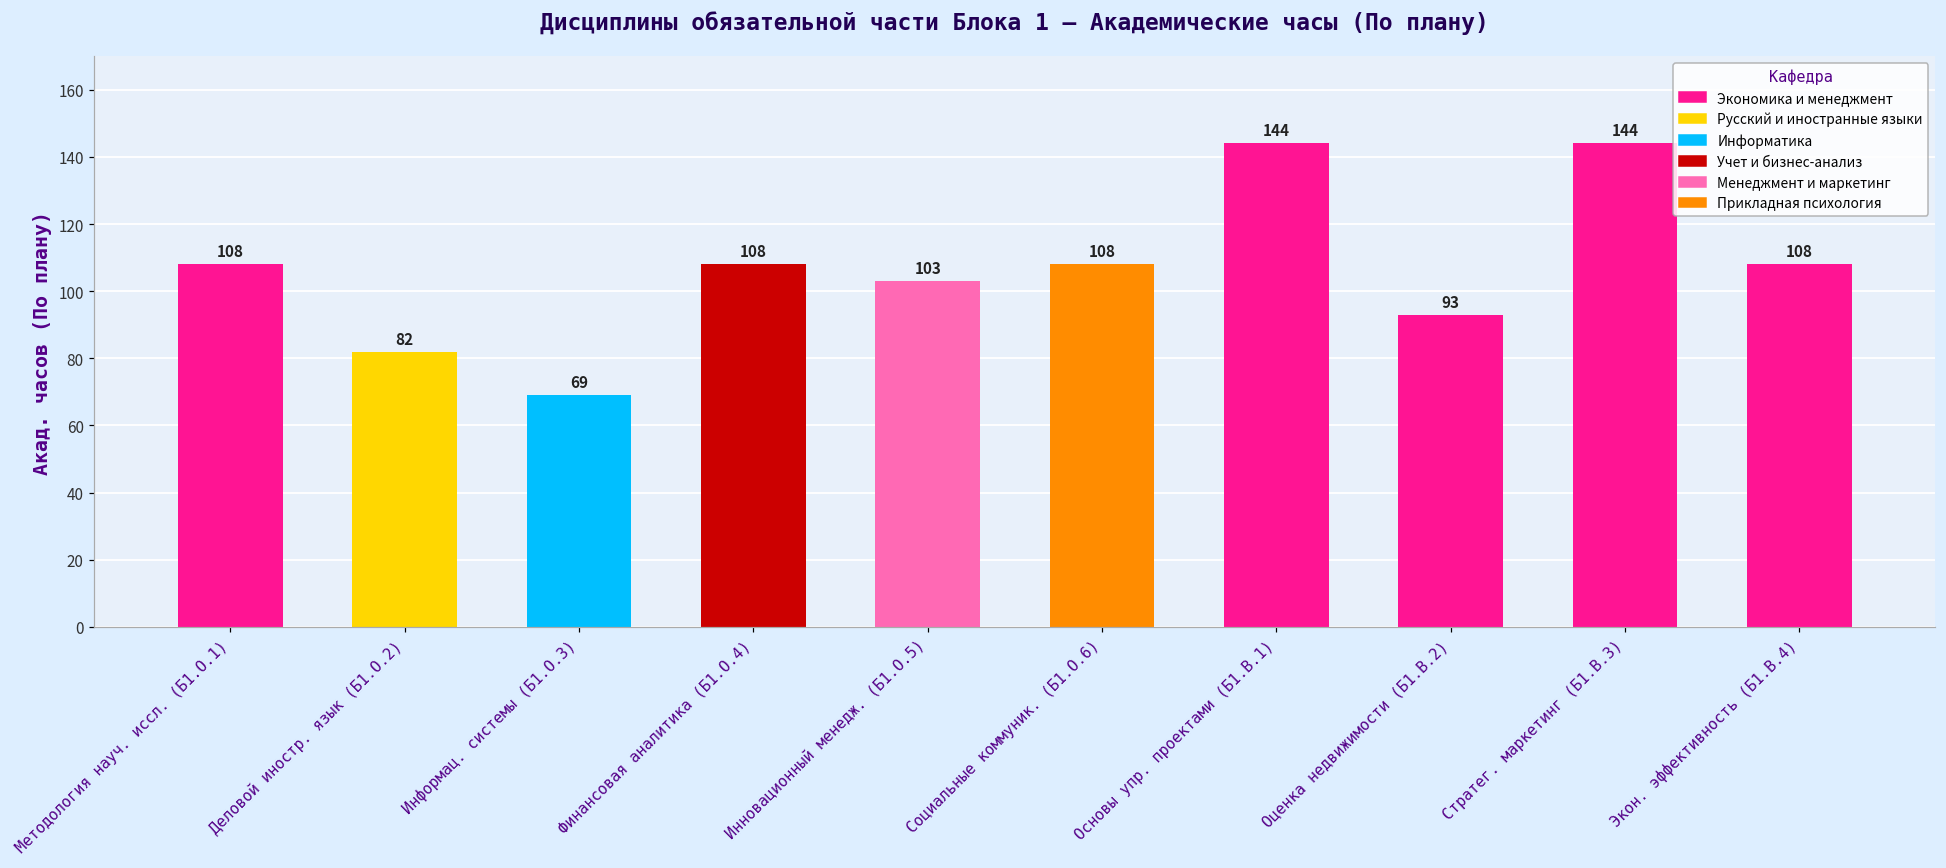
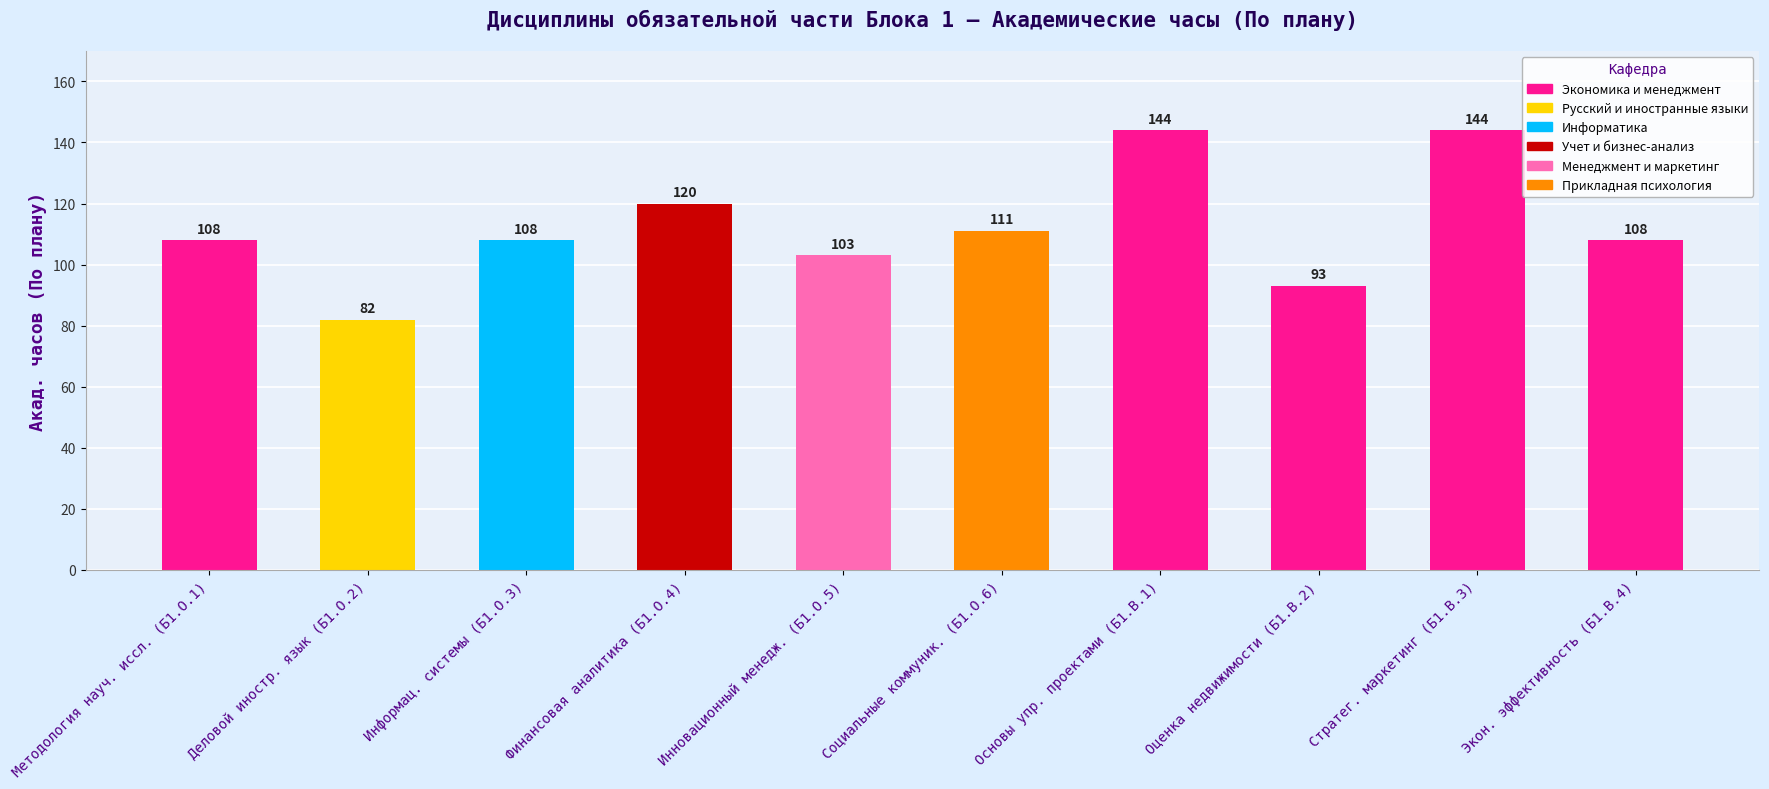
Информац. системы (Б1.О.3): 69 -> 108
Финансовая аналитика (Б1.О.4): 108 -> 120
Социальные коммуник. (Б1.О.6): 108 -> 111
